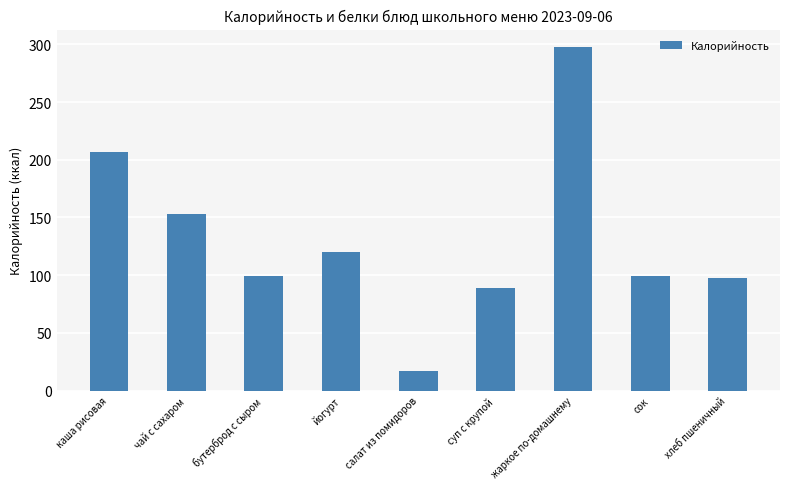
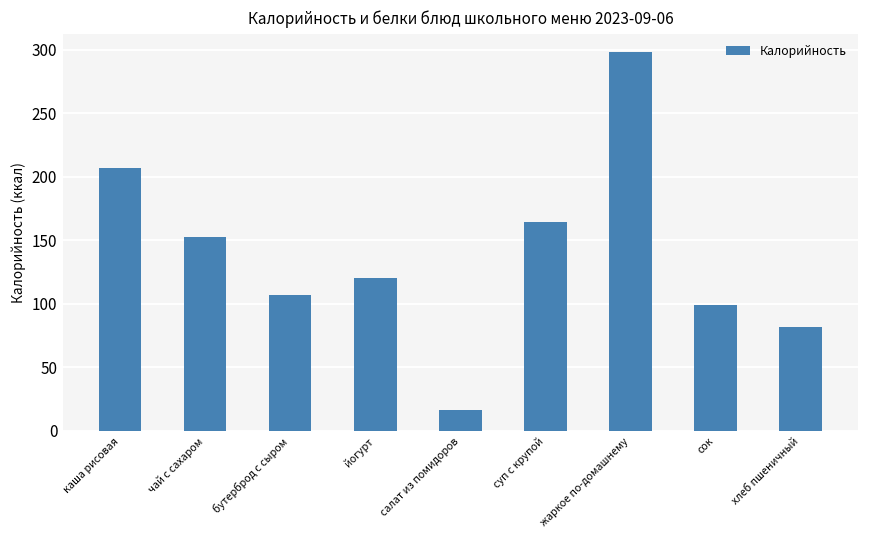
бутерброд с сыром: 99 -> 107
суп с крупой: 89 -> 164
хлеб пшеничный: 97 -> 82
